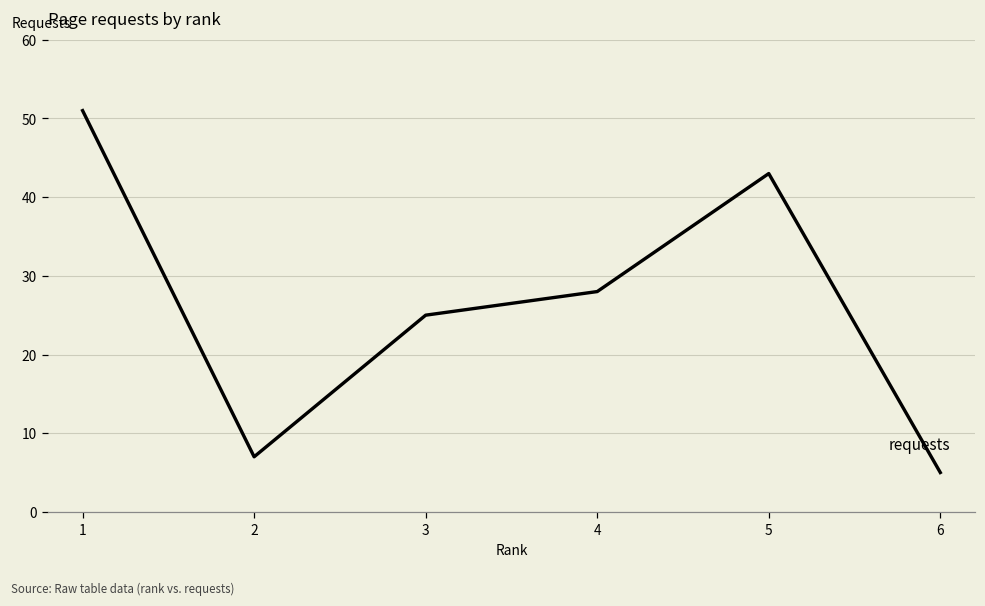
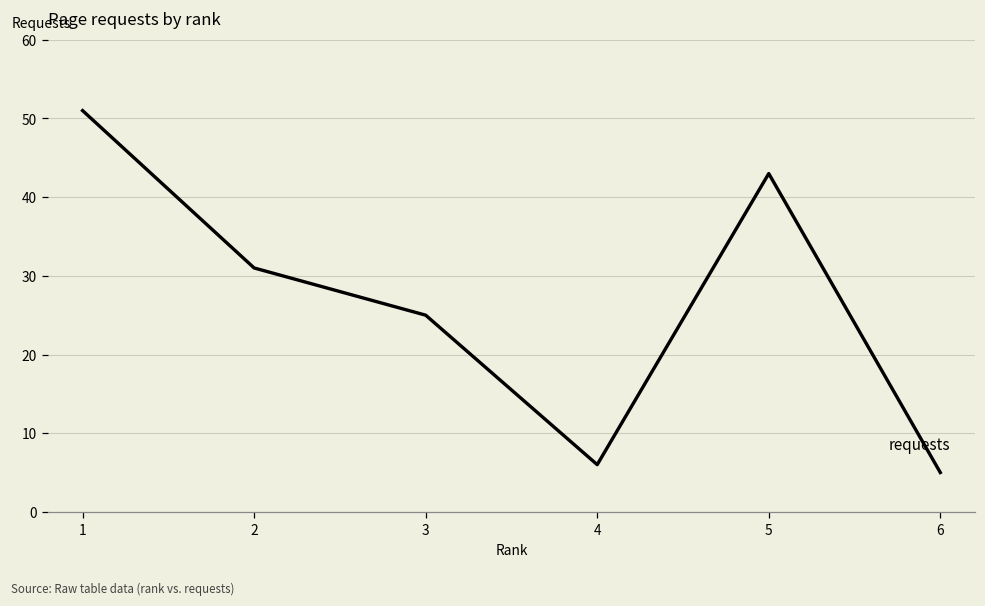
2: 7 -> 31
4: 28 -> 6
